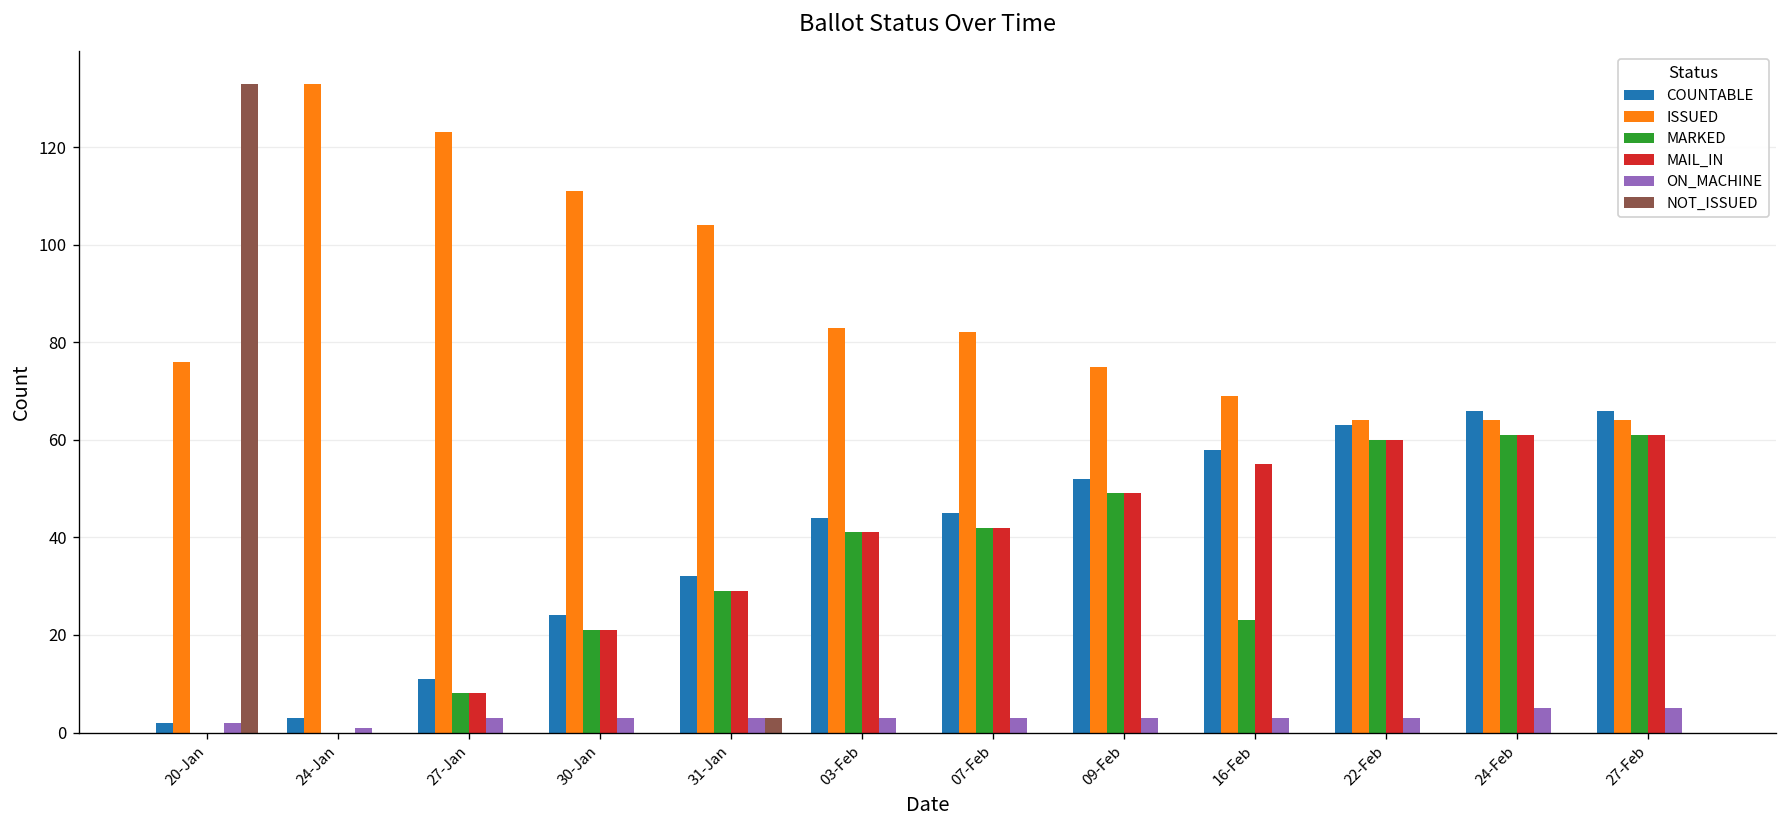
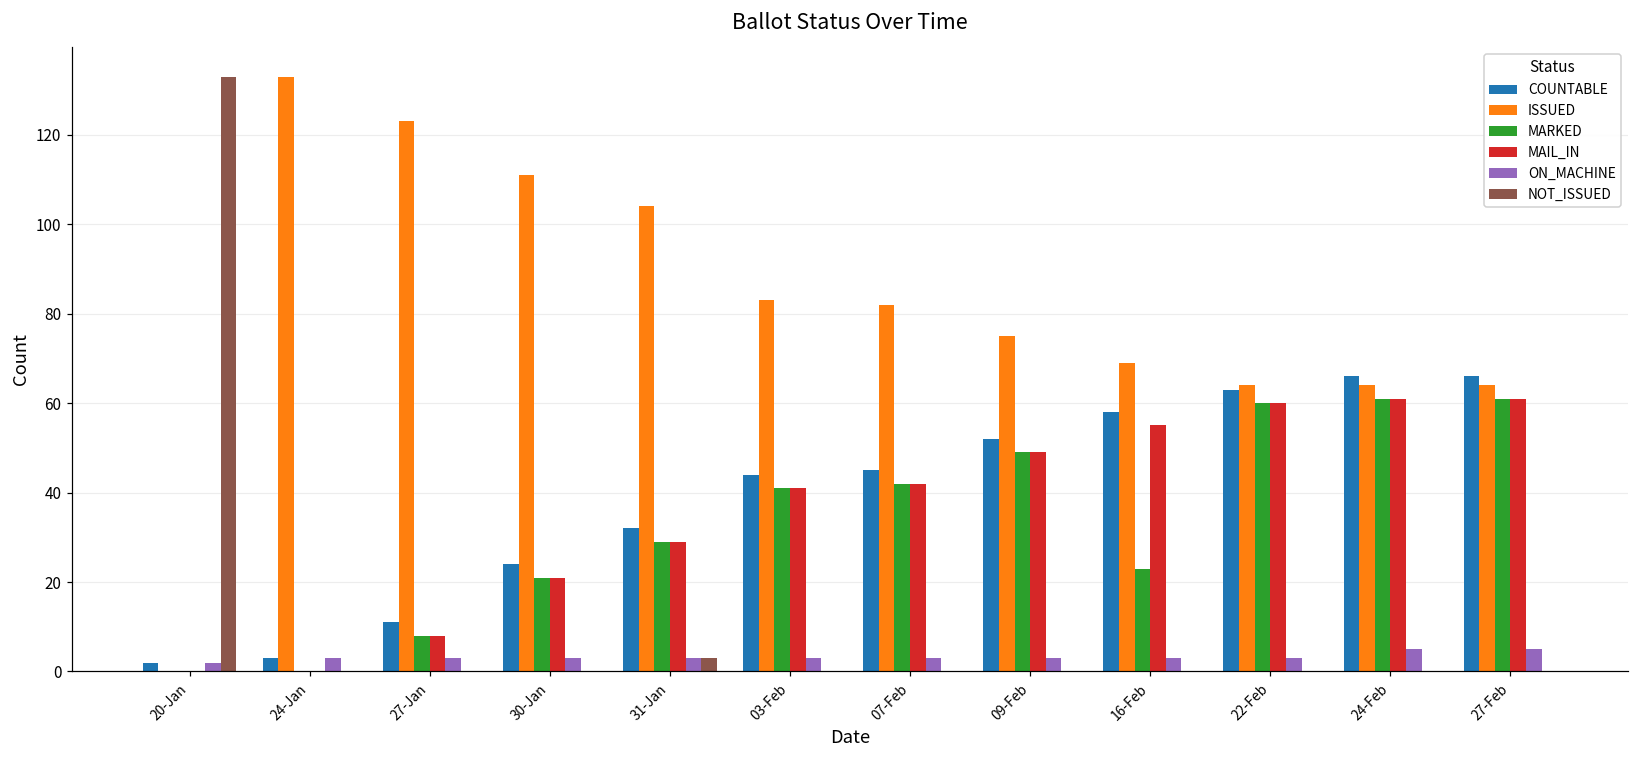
ISSUED, 20-Jan: 76 -> 0
ON_MACHINE, 24-Jan: 1 -> 3
